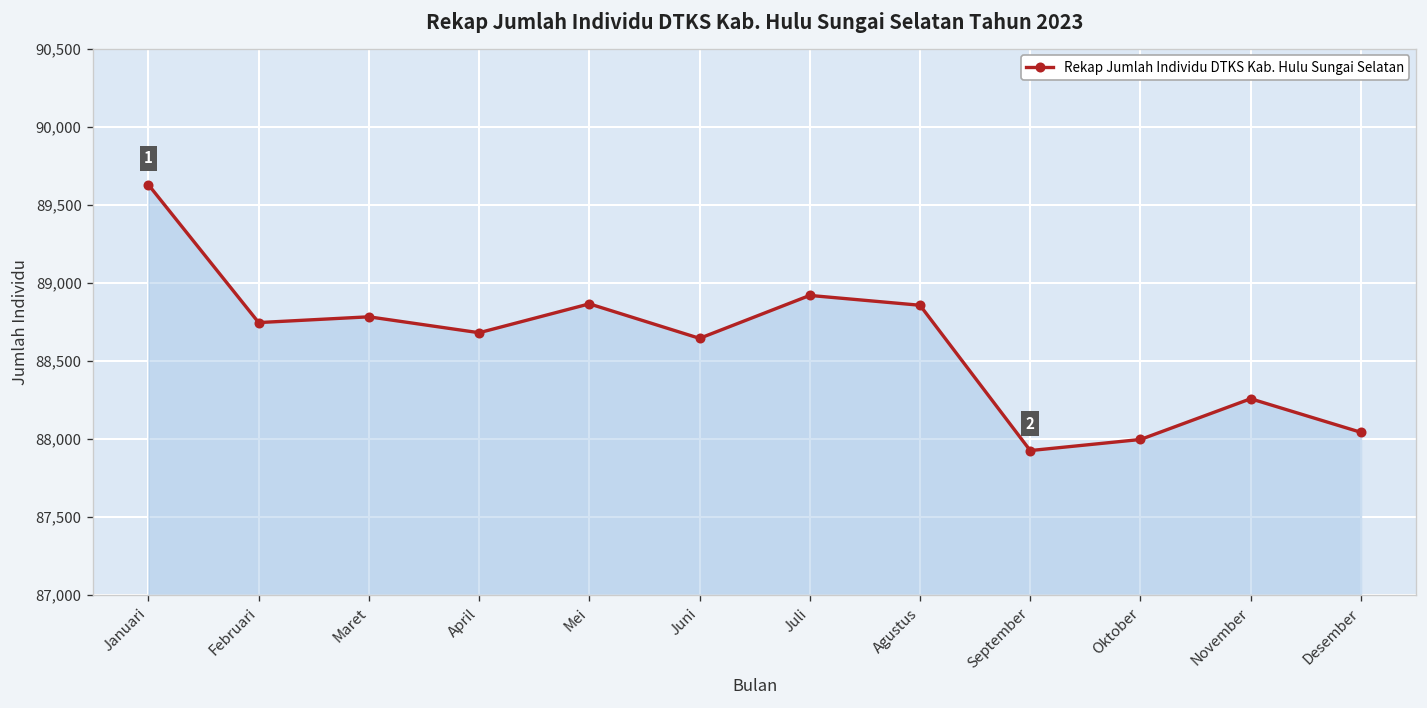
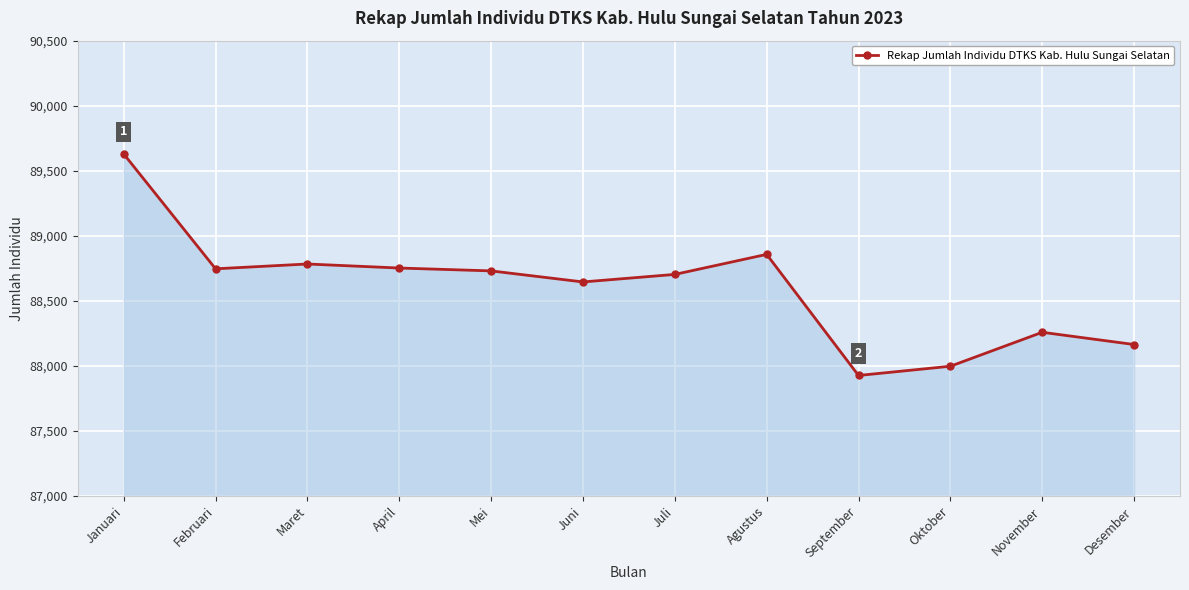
April: 88,680 -> 88,750
Mei: 88,870 -> 88,730
Juli: 88,920 -> 88,700
Desember: 88,040 -> 88,160
